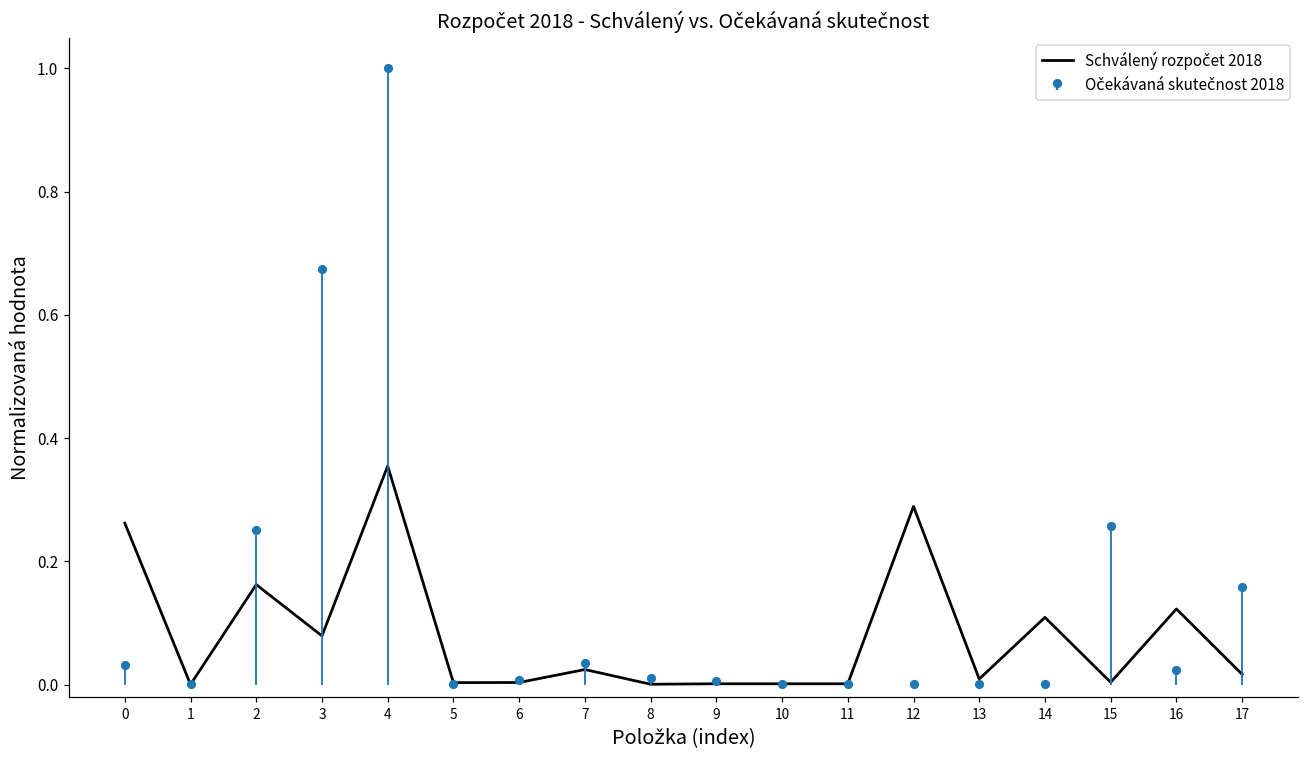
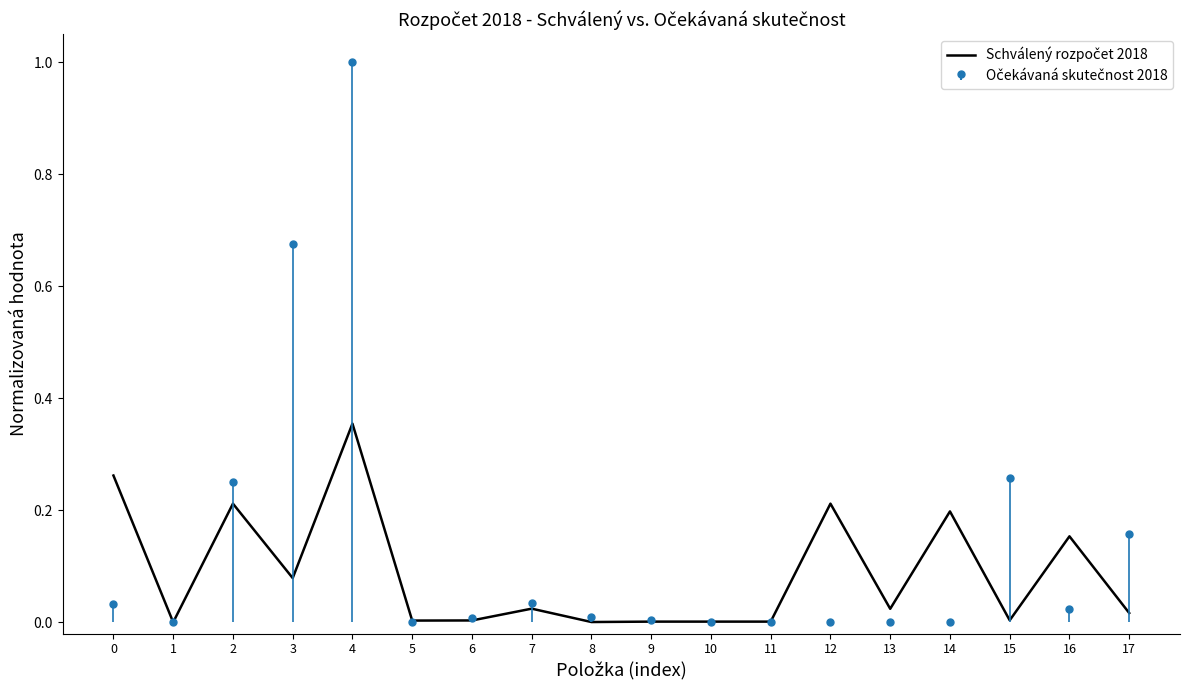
Schválený rozpočet 2018, 2: 0.16 -> 0.21
Schválený rozpočet 2018, 12: 0.29 -> 0.21
Schválený rozpočet 2018, 13: 0.01 -> 0.02
Schválený rozpočet 2018, 14: 0.11 -> 0.20
Schválený rozpočet 2018, 16: 0.12 -> 0.15
